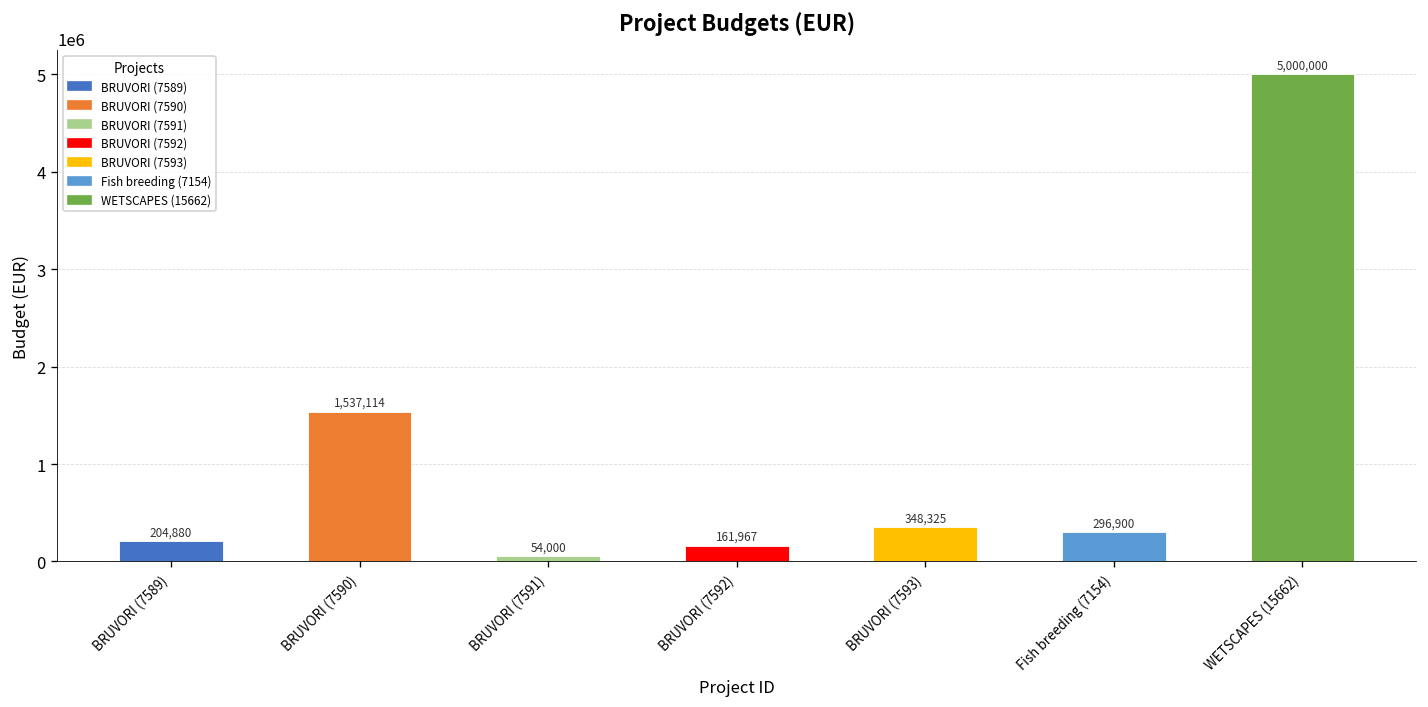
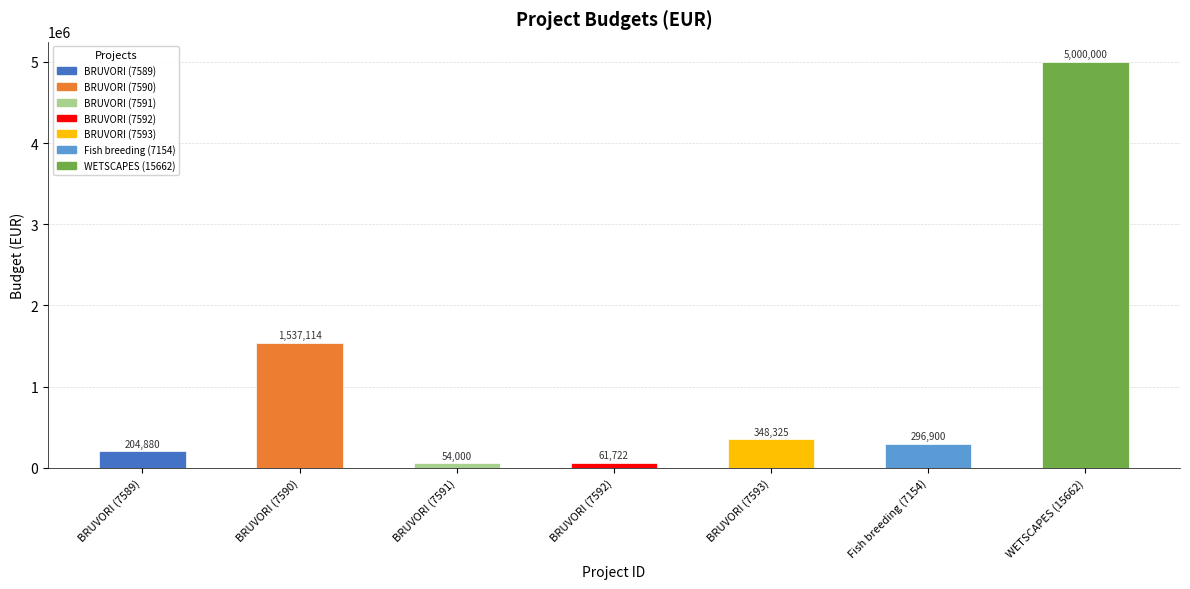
BRUVORI (7592): 161,967 -> 61,722
